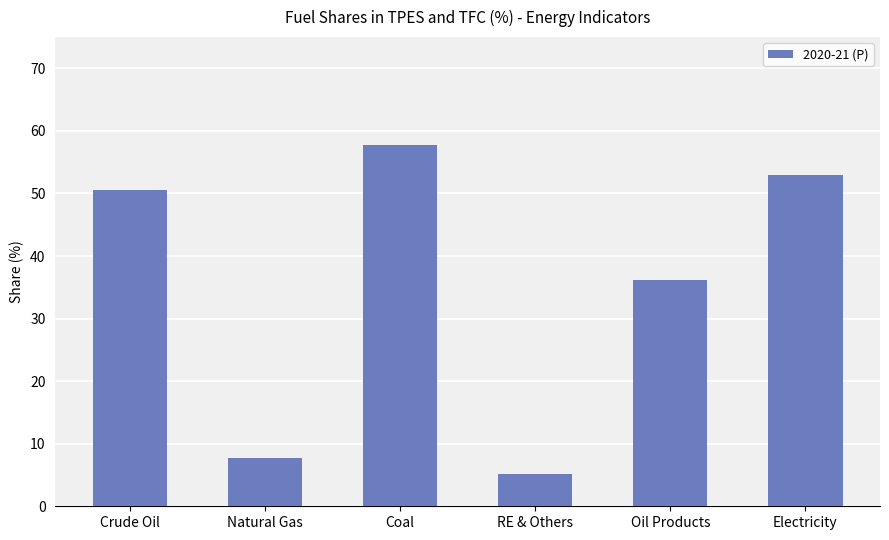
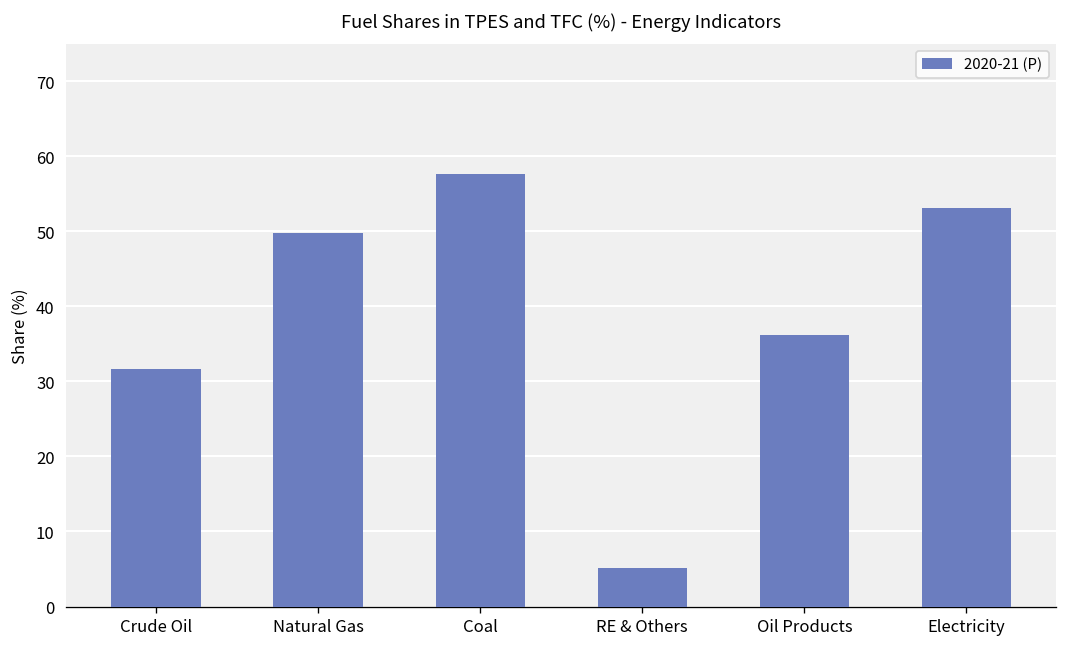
Crude Oil: 51 -> 32
Natural Gas: 8 -> 50
